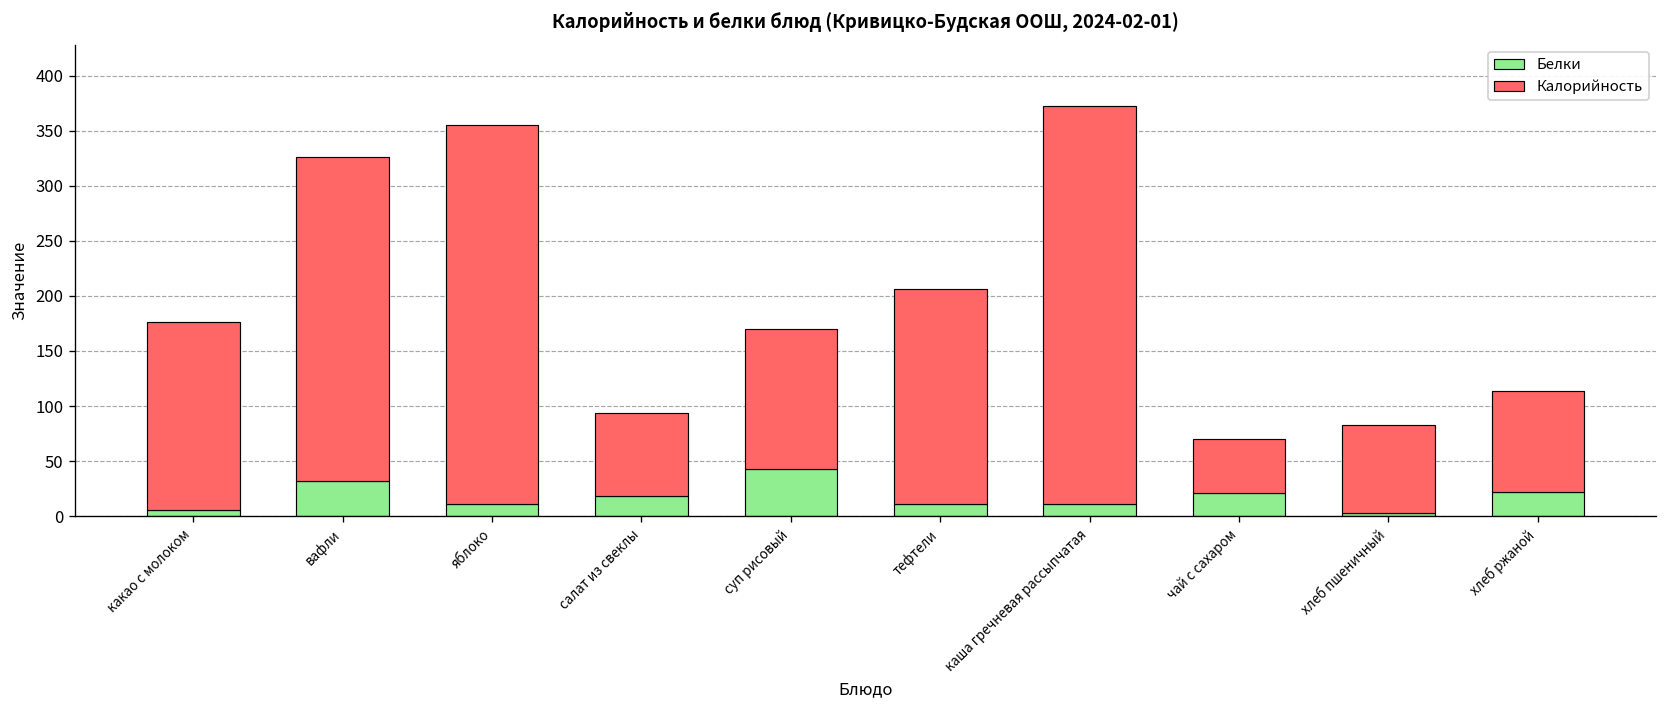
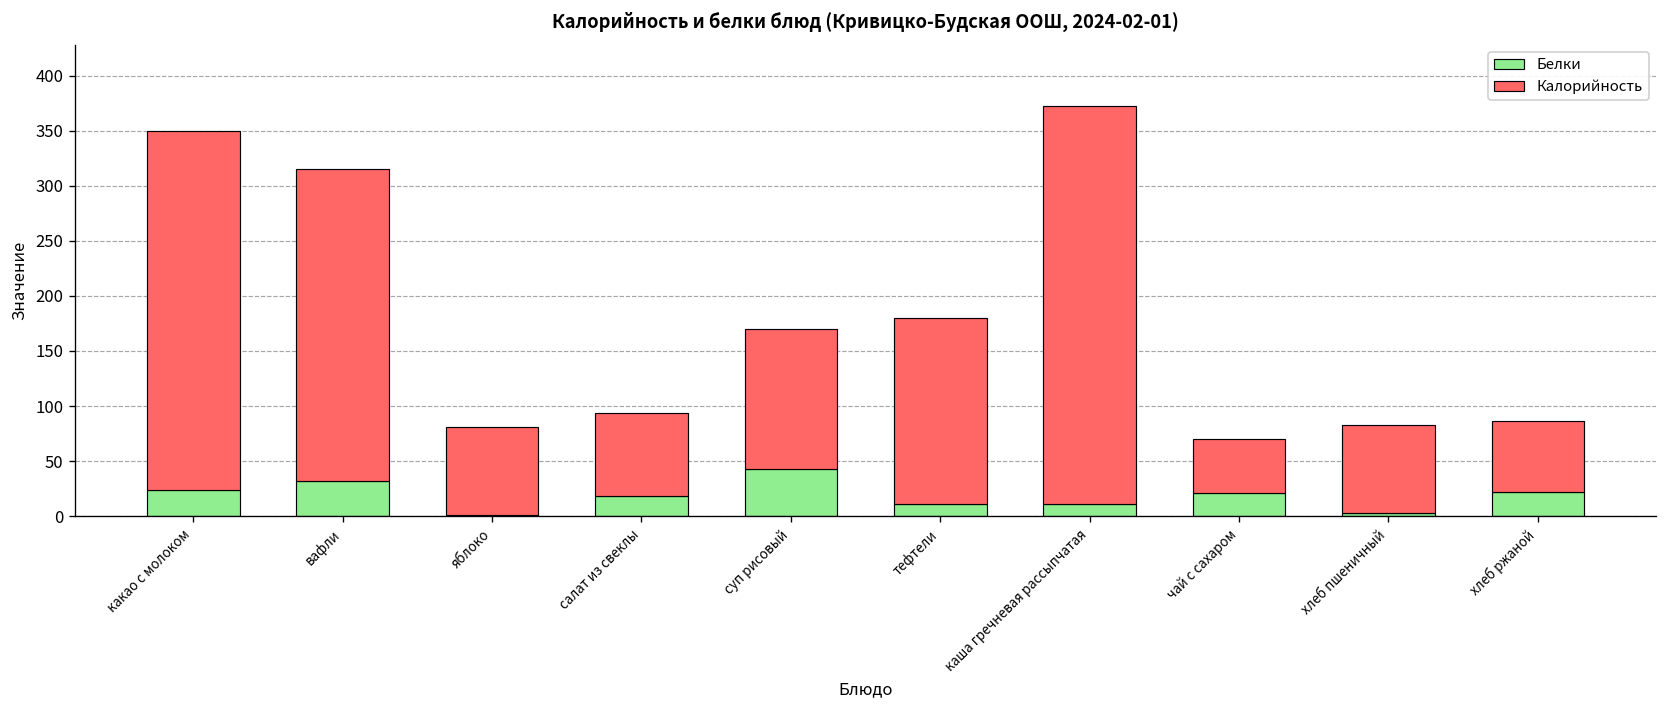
Белки, какао с молоком: 10 -> 20
Калорийность, какао с молоком: 170 -> 330
Калорийность, вафли: 290 -> 280
Белки, яблоко: 10 -> 0
Калорийность, яблоко: 340 -> 80
Калорийность, тефтели: 200 -> 170
Калорийность, хлеб ржаной: 90 -> 60
